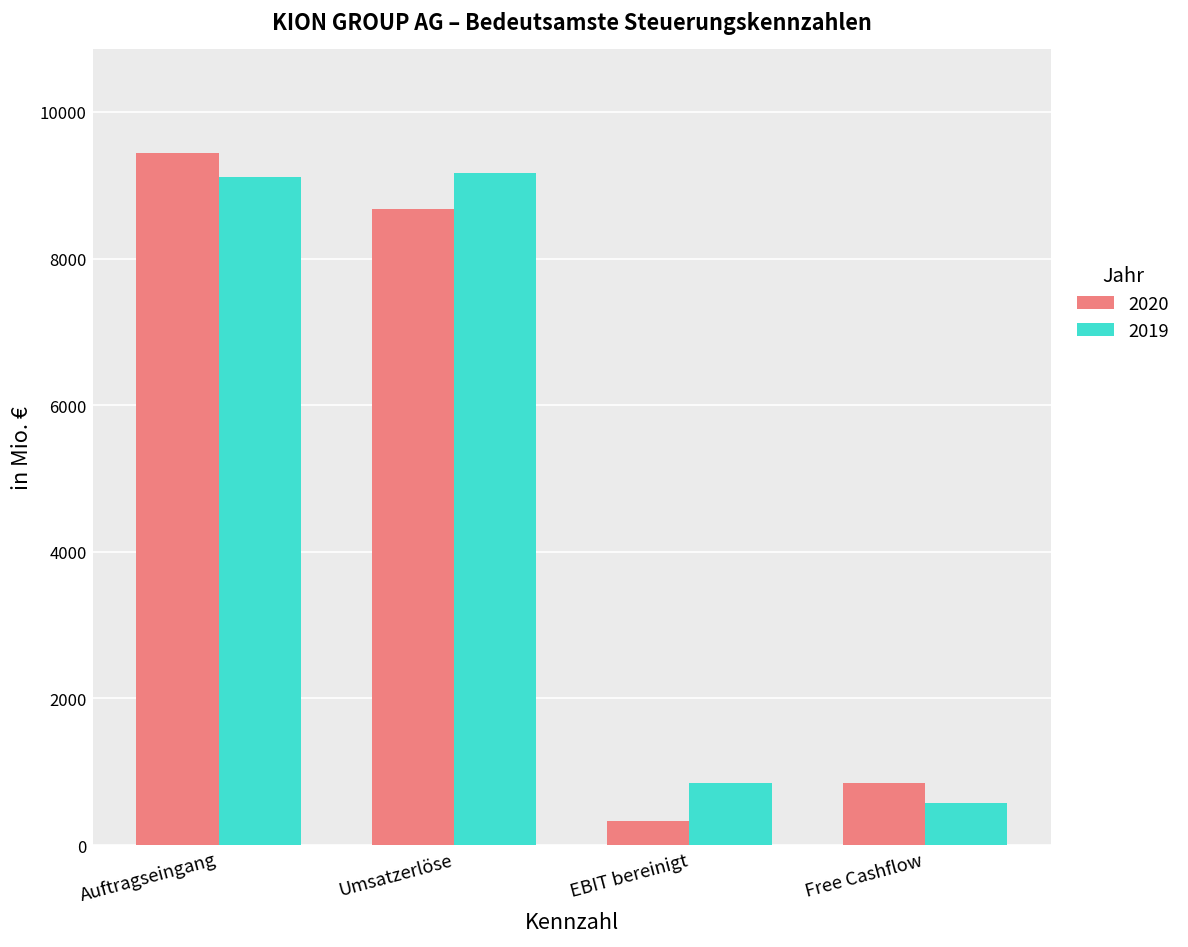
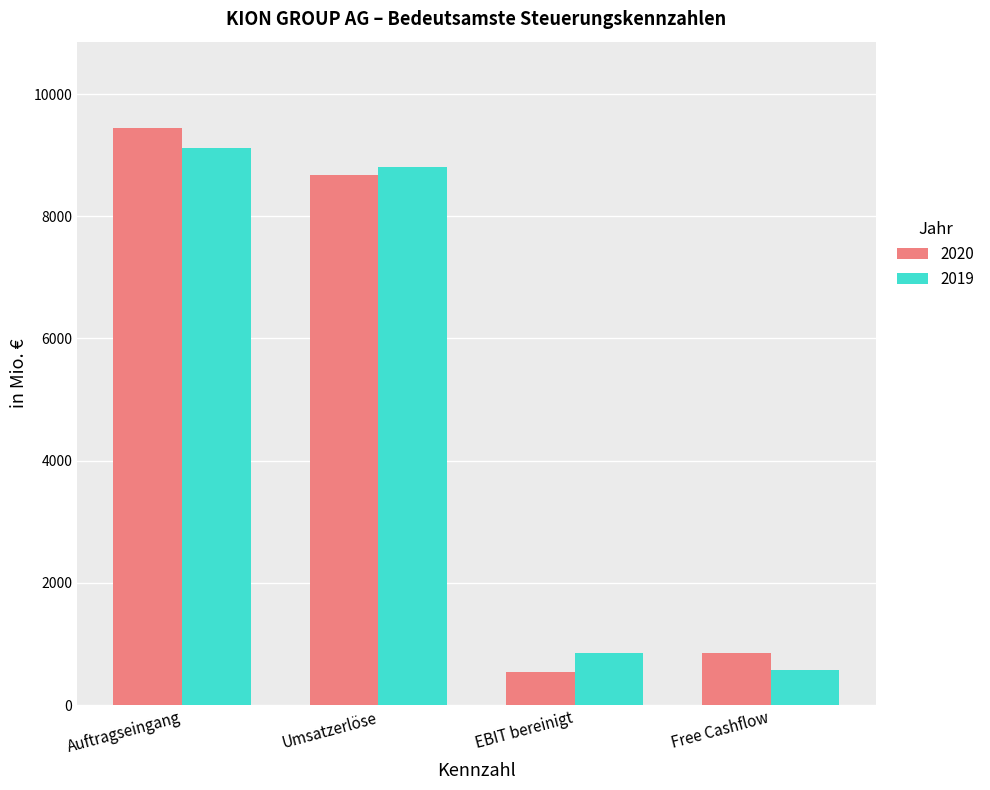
2019, Umsatzerlöse: 9200 -> 8800
2020, EBIT bereinigt: 300 -> 500
